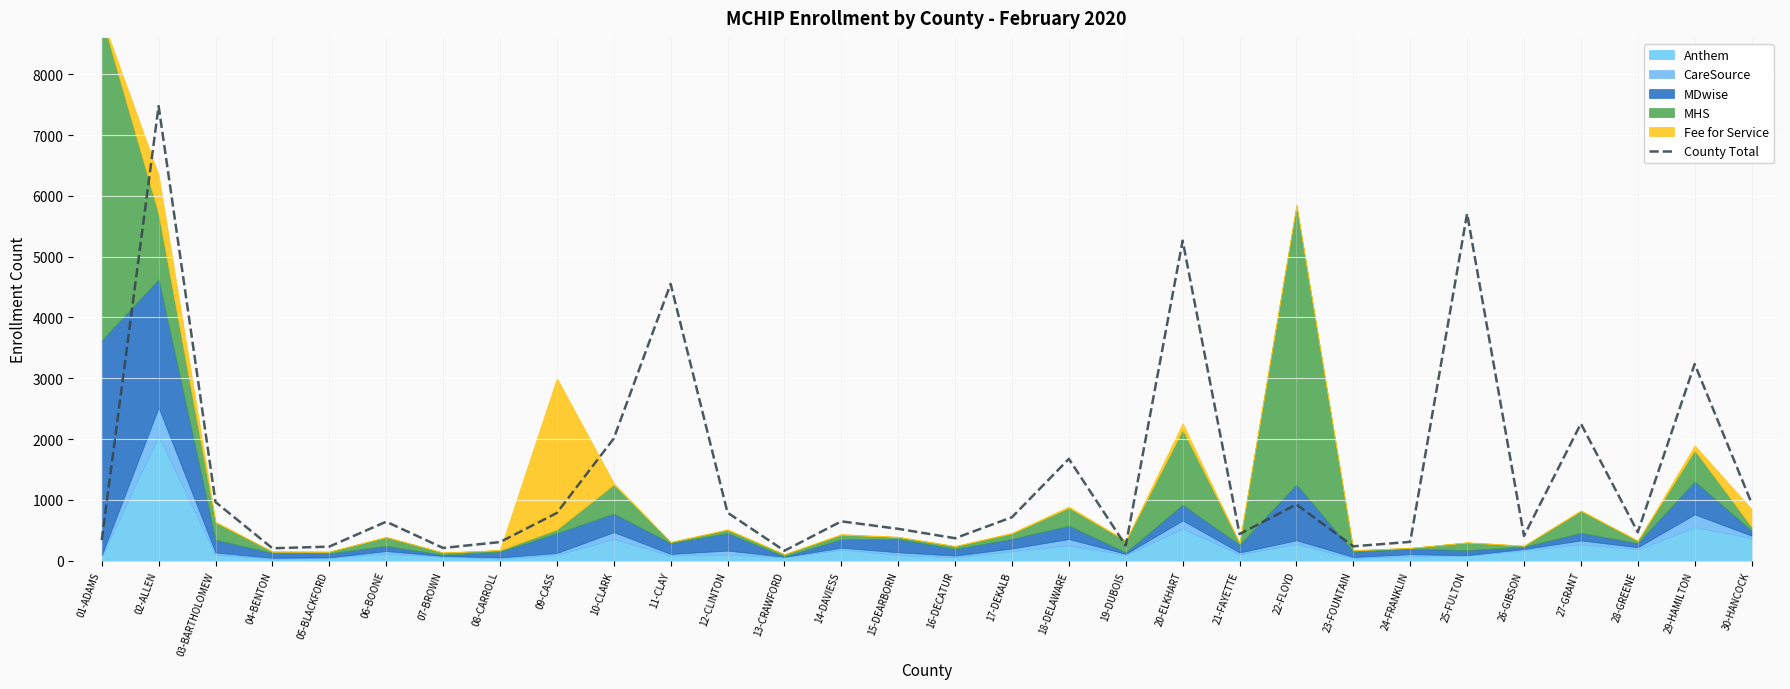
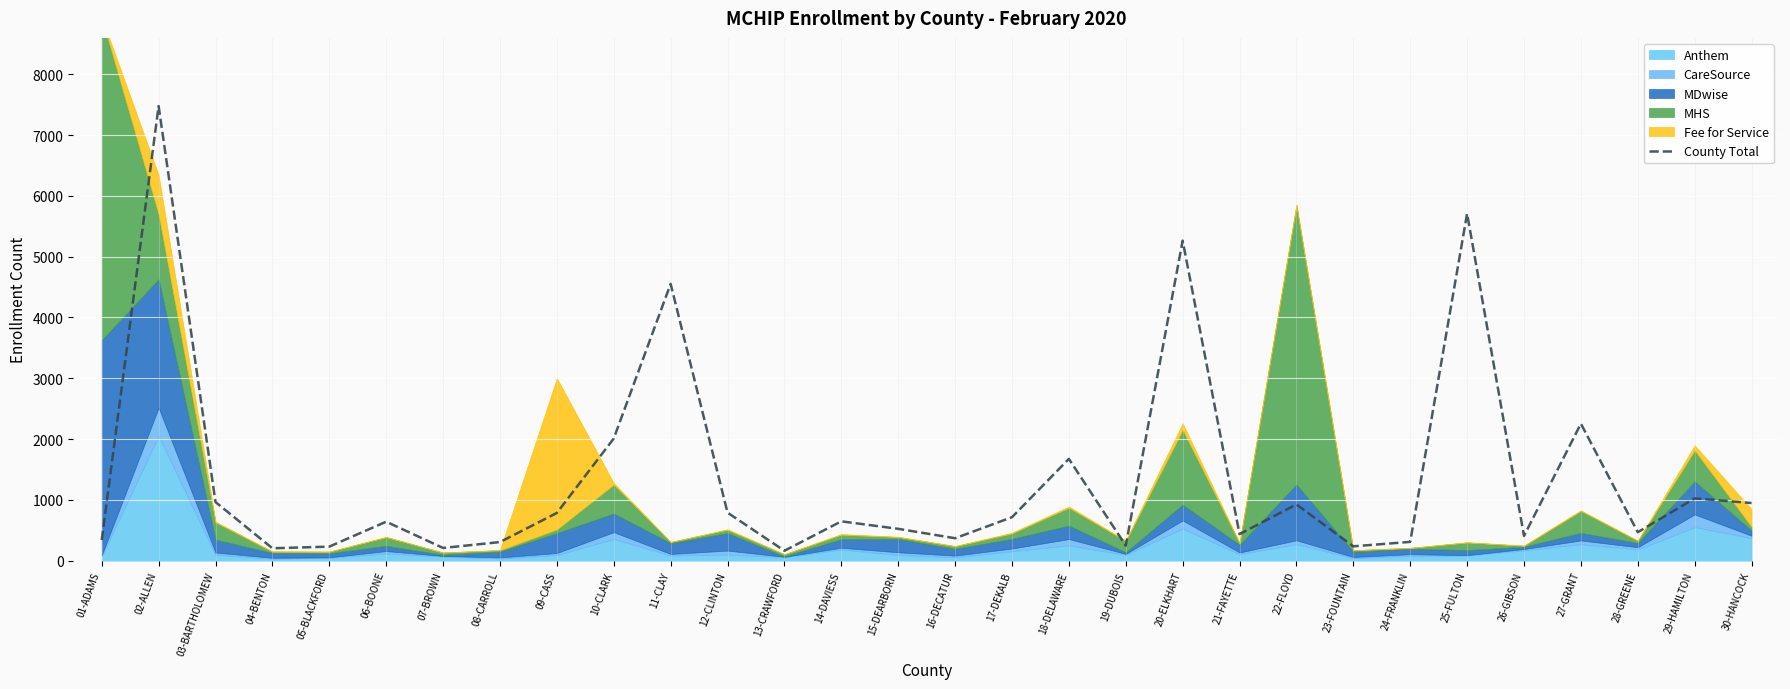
County Total, 29-HAMILTON: 3200 -> 1000
